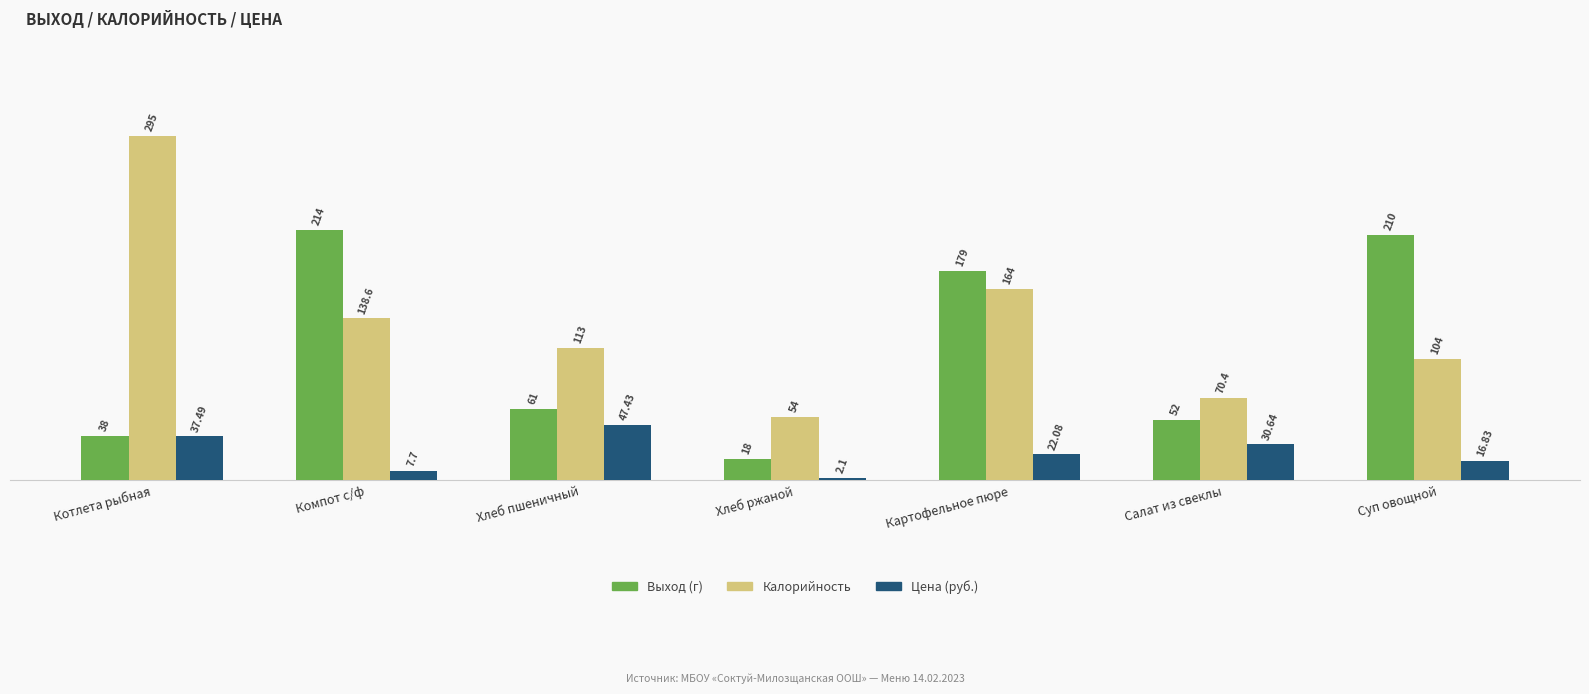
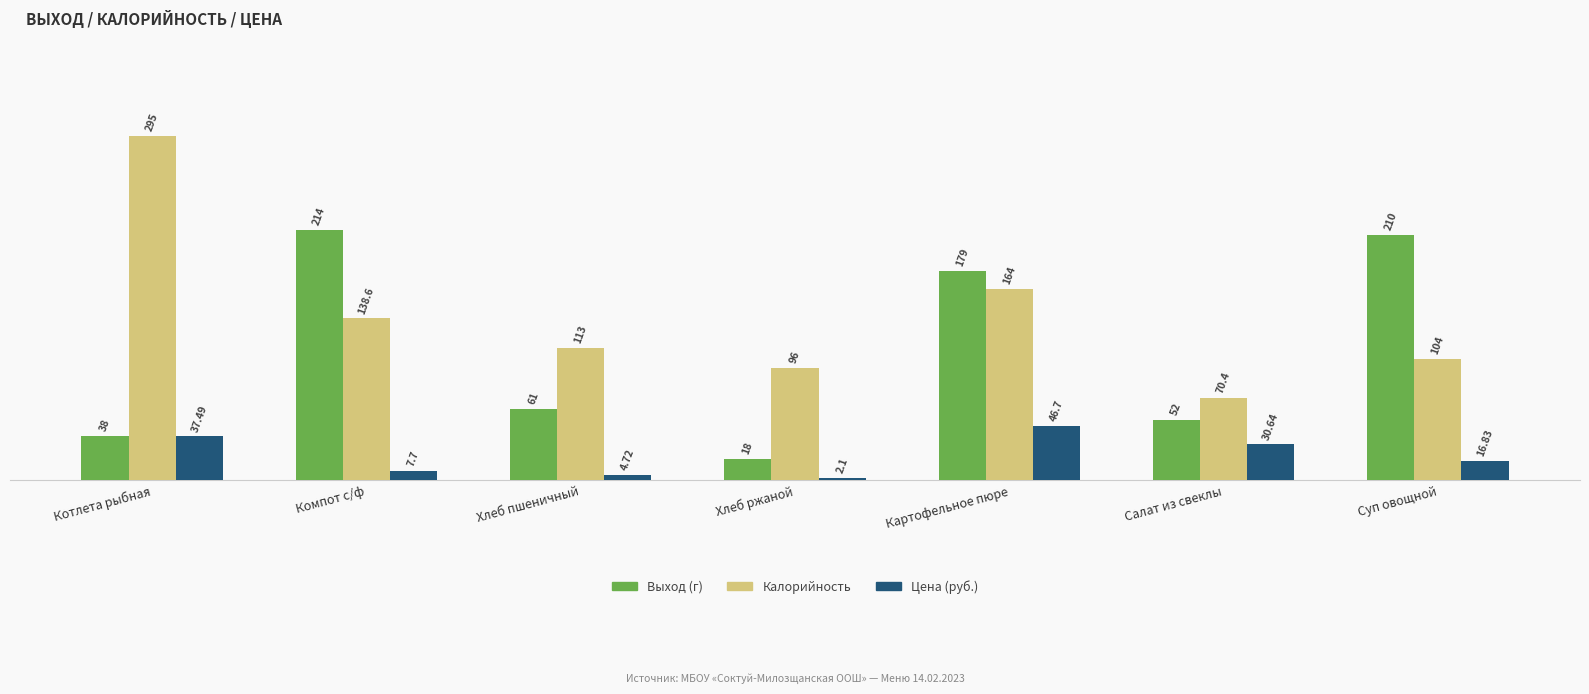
Цена (руб.), Хлеб пшеничный: 47.43 -> 4.72
Калорийность, Хлеб ржаной: 54 -> 96
Цена (руб.), Картофельное пюре: 22.08 -> 46.7
